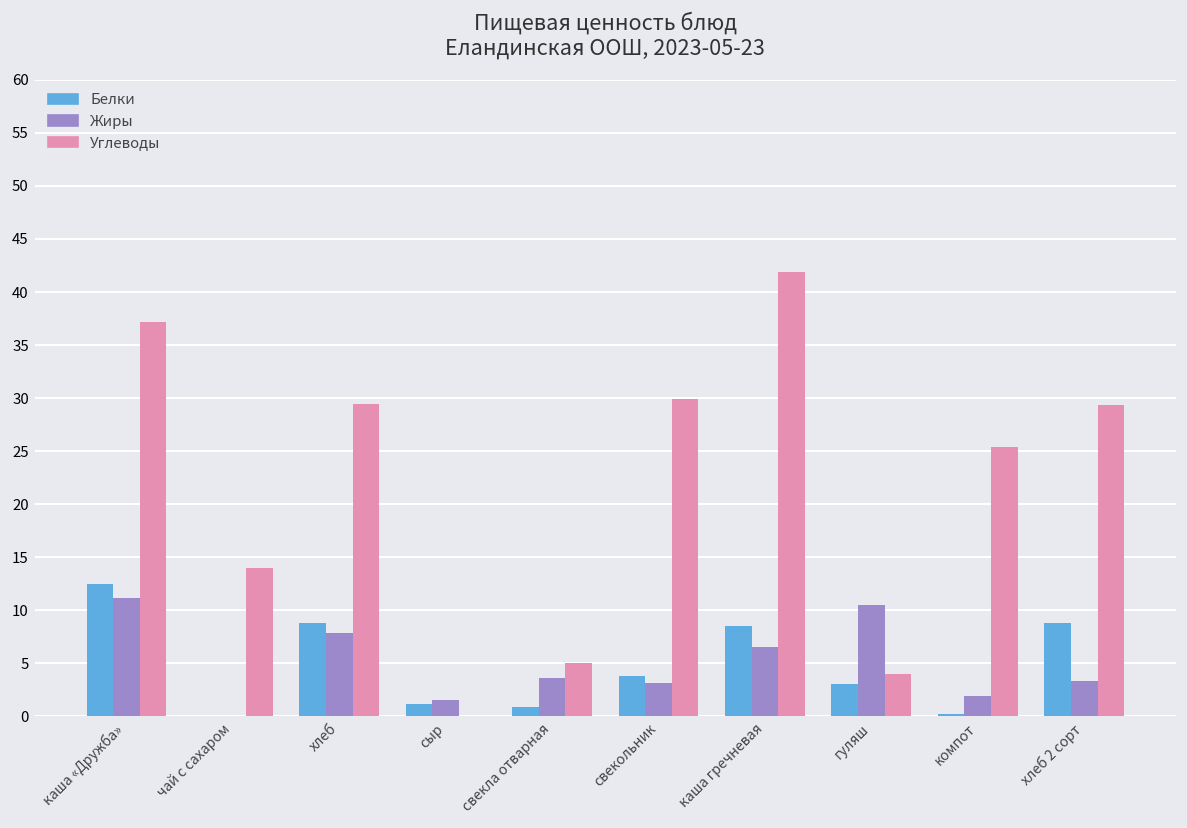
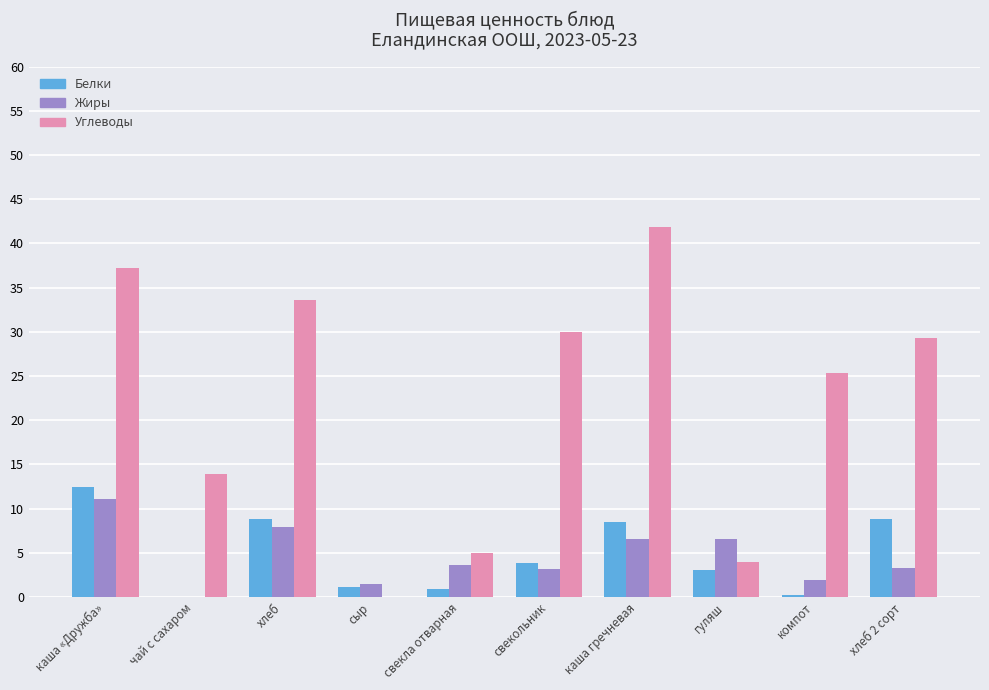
Углеводы, хлеб: 29 -> 34
Жиры, гуляш: 11 -> 7
